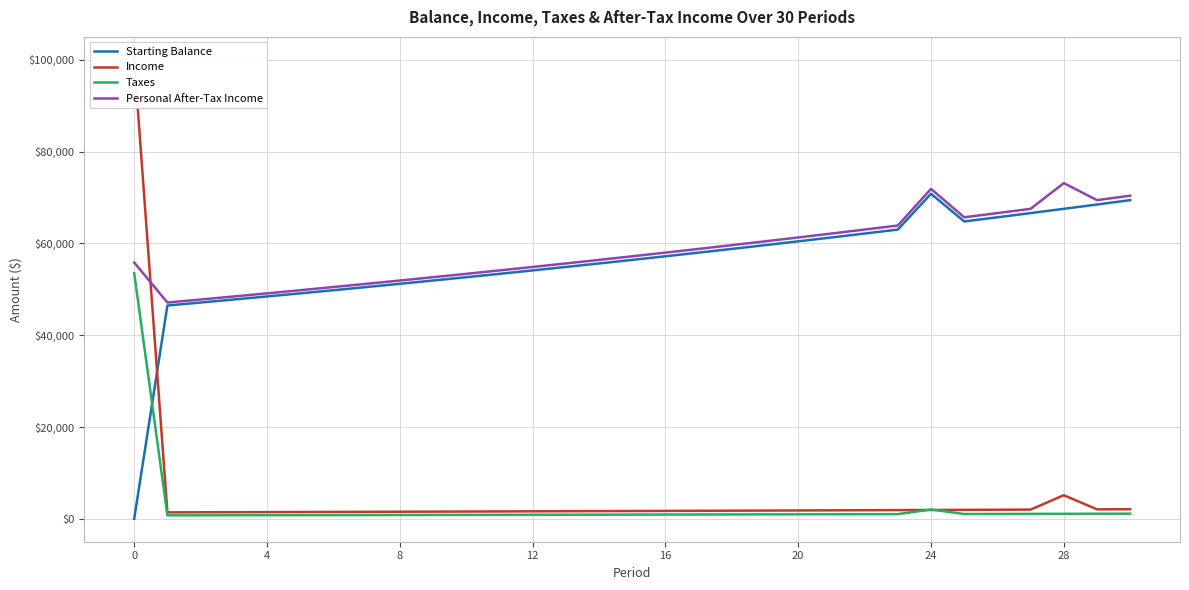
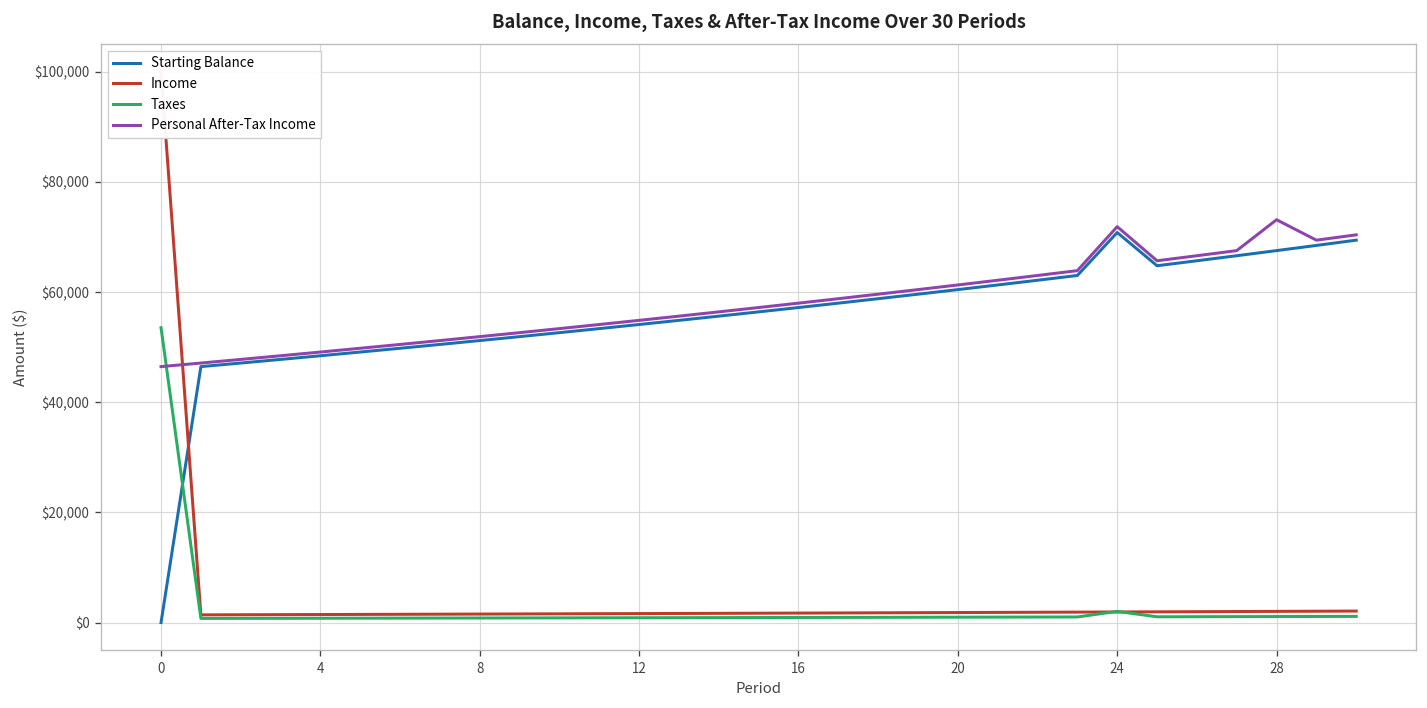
Personal After-Tax Income, 0: $56,000 -> $46,000
Income, 28: $5,000 -> $2,000
